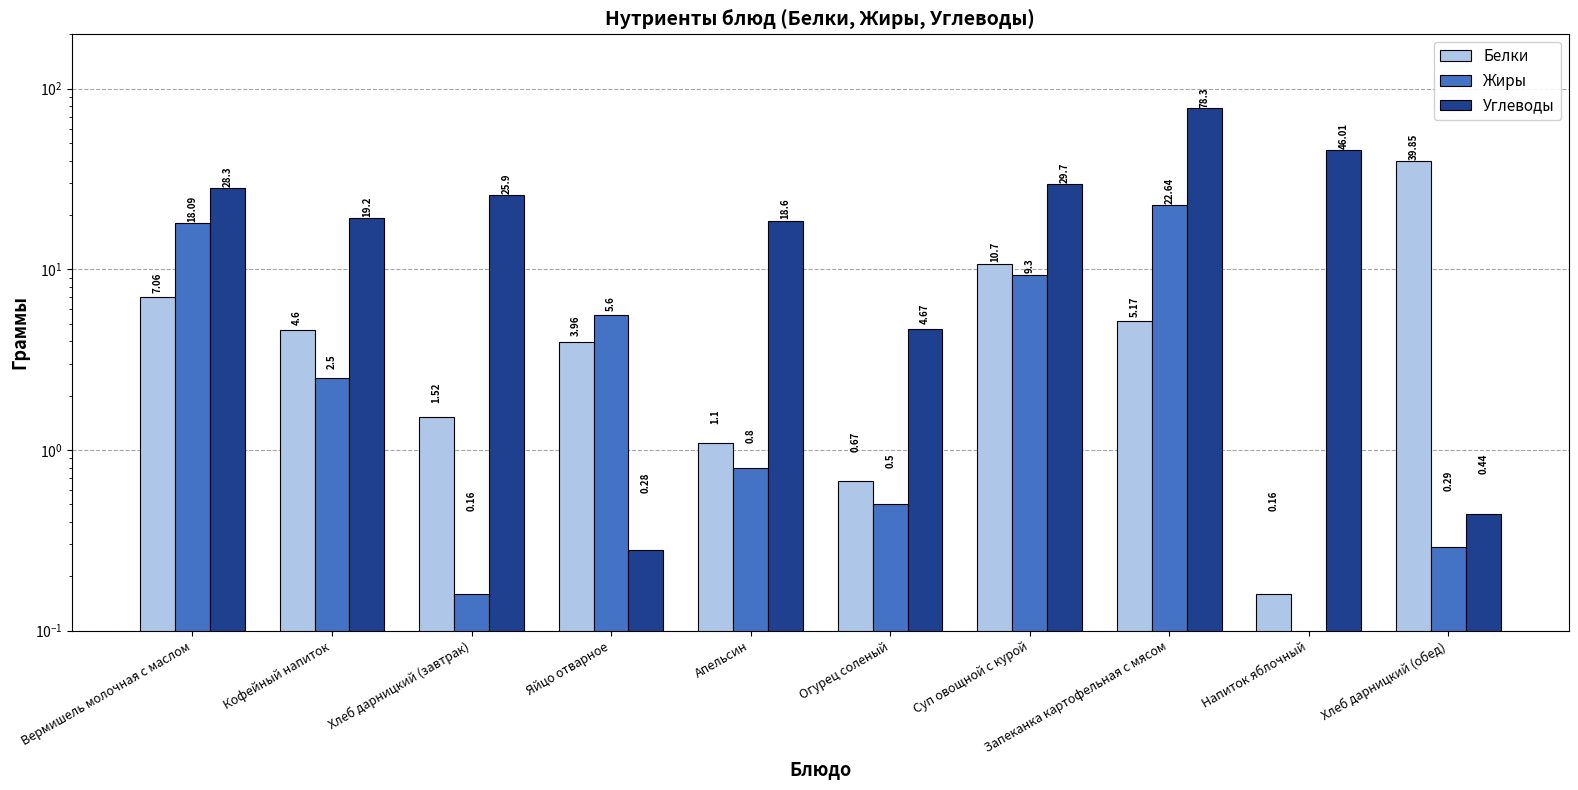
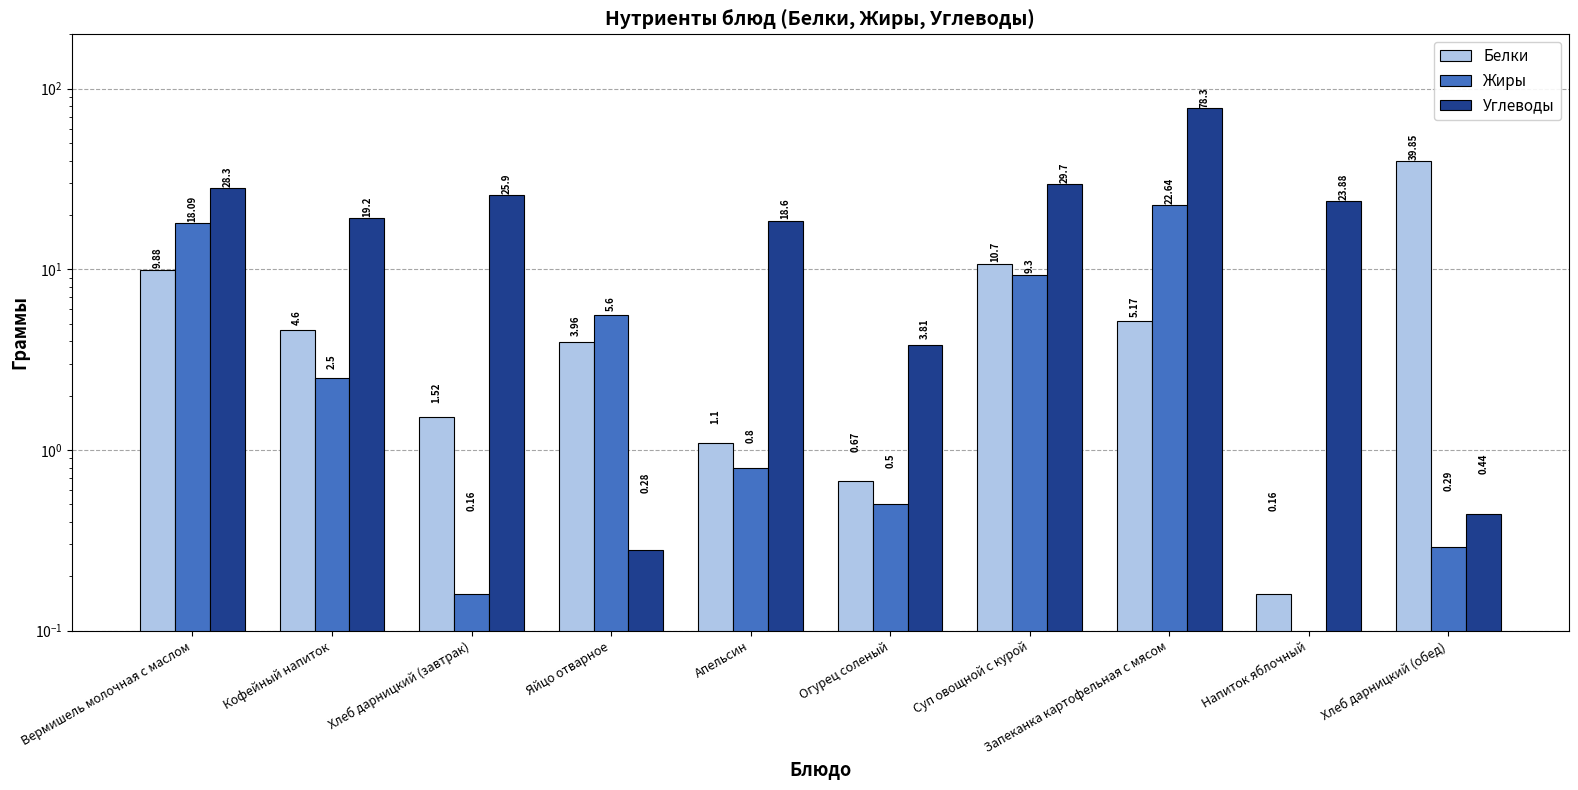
Белки, Вермишель молочная с маслом: 7.06 -> 9.88
Углеводы, Огурец соленый: 4.67 -> 3.81
Углеводы, Напиток яблочный: 46.01 -> 23.88
